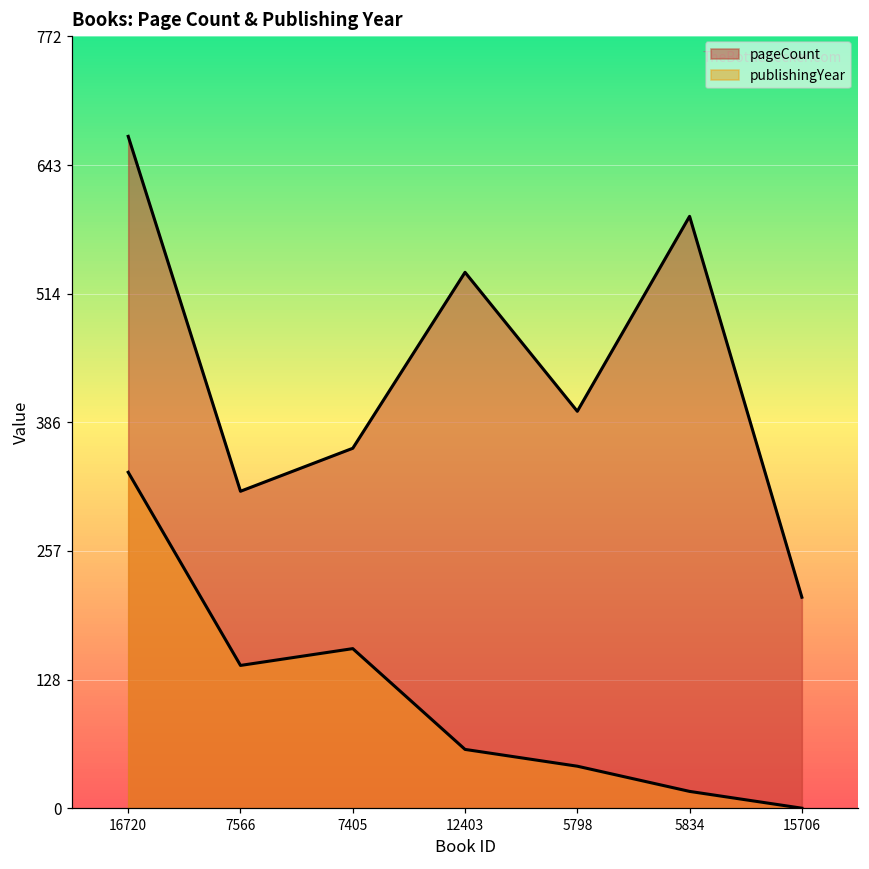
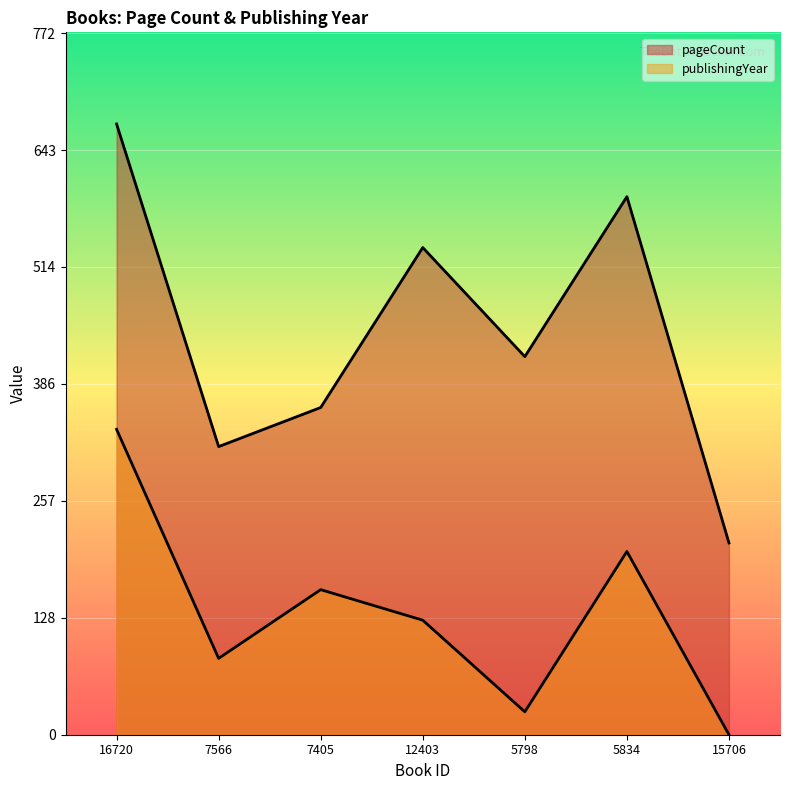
publishingYear, 7566: 140 -> 80
publishingYear, 12403: 60 -> 130
pageCount, 5798: 400 -> 420
publishingYear, 5798: 40 -> 30
publishingYear, 5834: 20 -> 200
